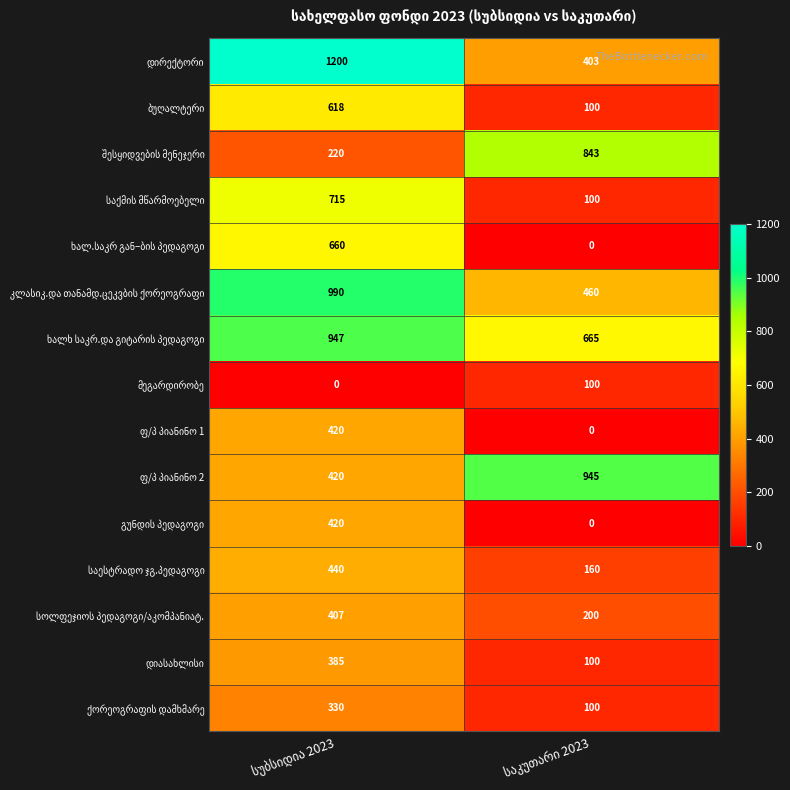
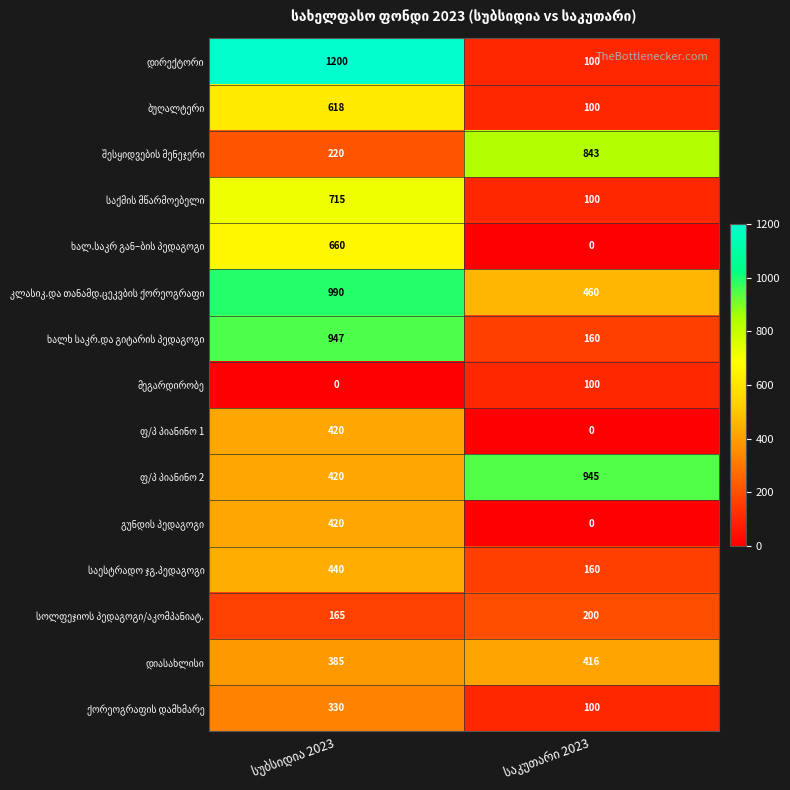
დირექტორი, საკუთარი 2023: 403 -> 100
ხალხ საკრ.და გიტარის პედაგოგი, საკუთარი 2023: 665 -> 160
სოლფეჯიოს პედაგოგი/აკომპანიატ., სუბსიდია 2023: 407 -> 165
დიასახლისი, საკუთარი 2023: 100 -> 416
